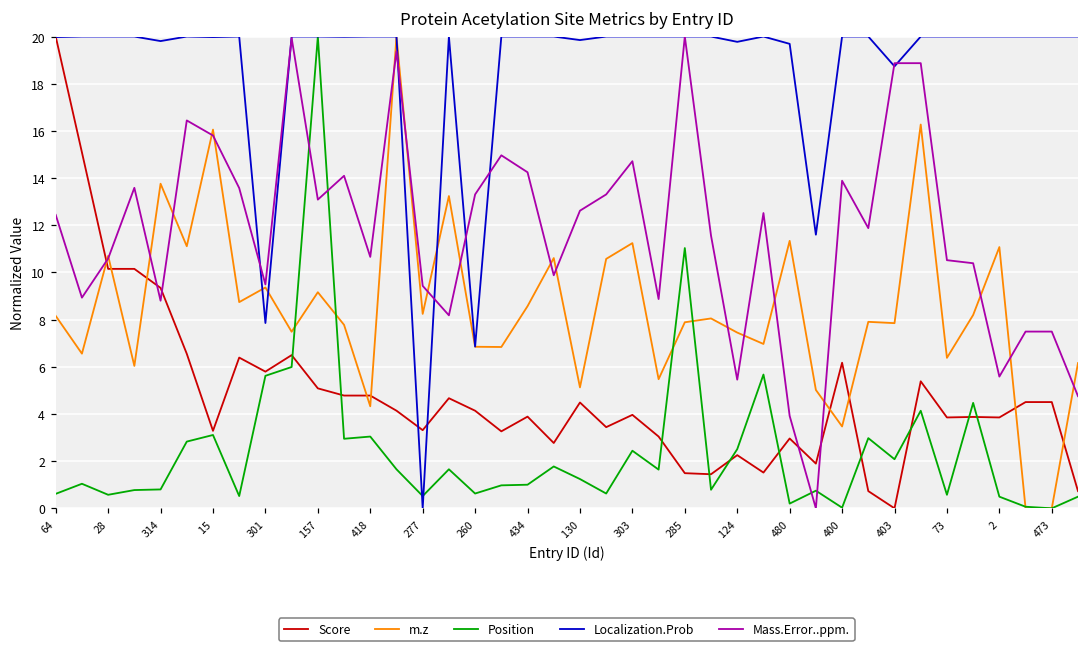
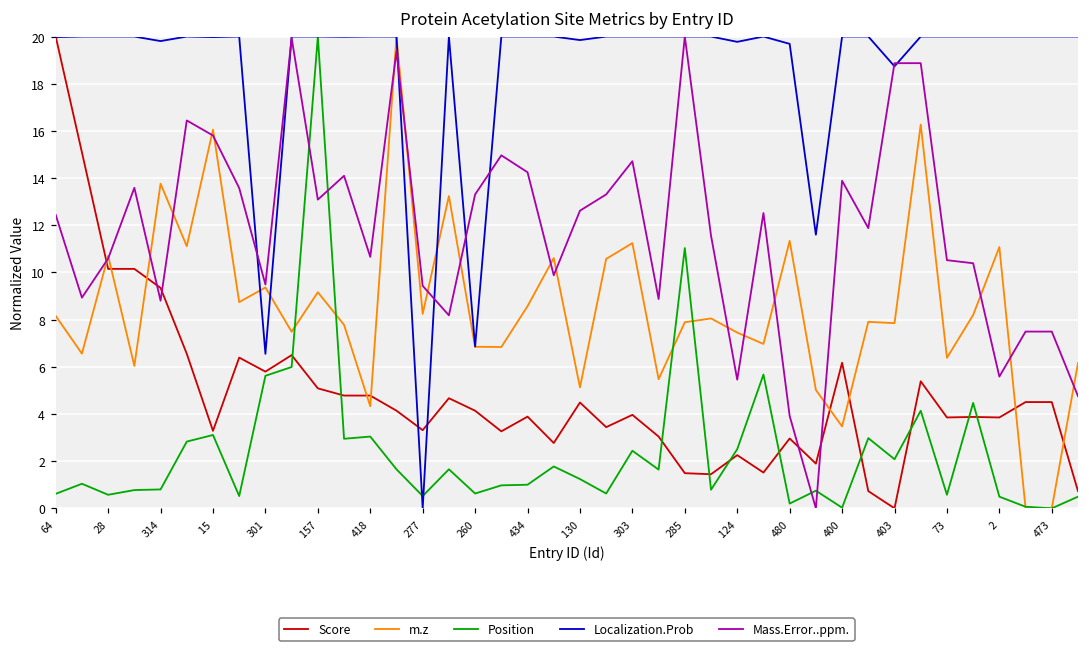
Localization.Prob, 301: 7.9 -> 6.5
